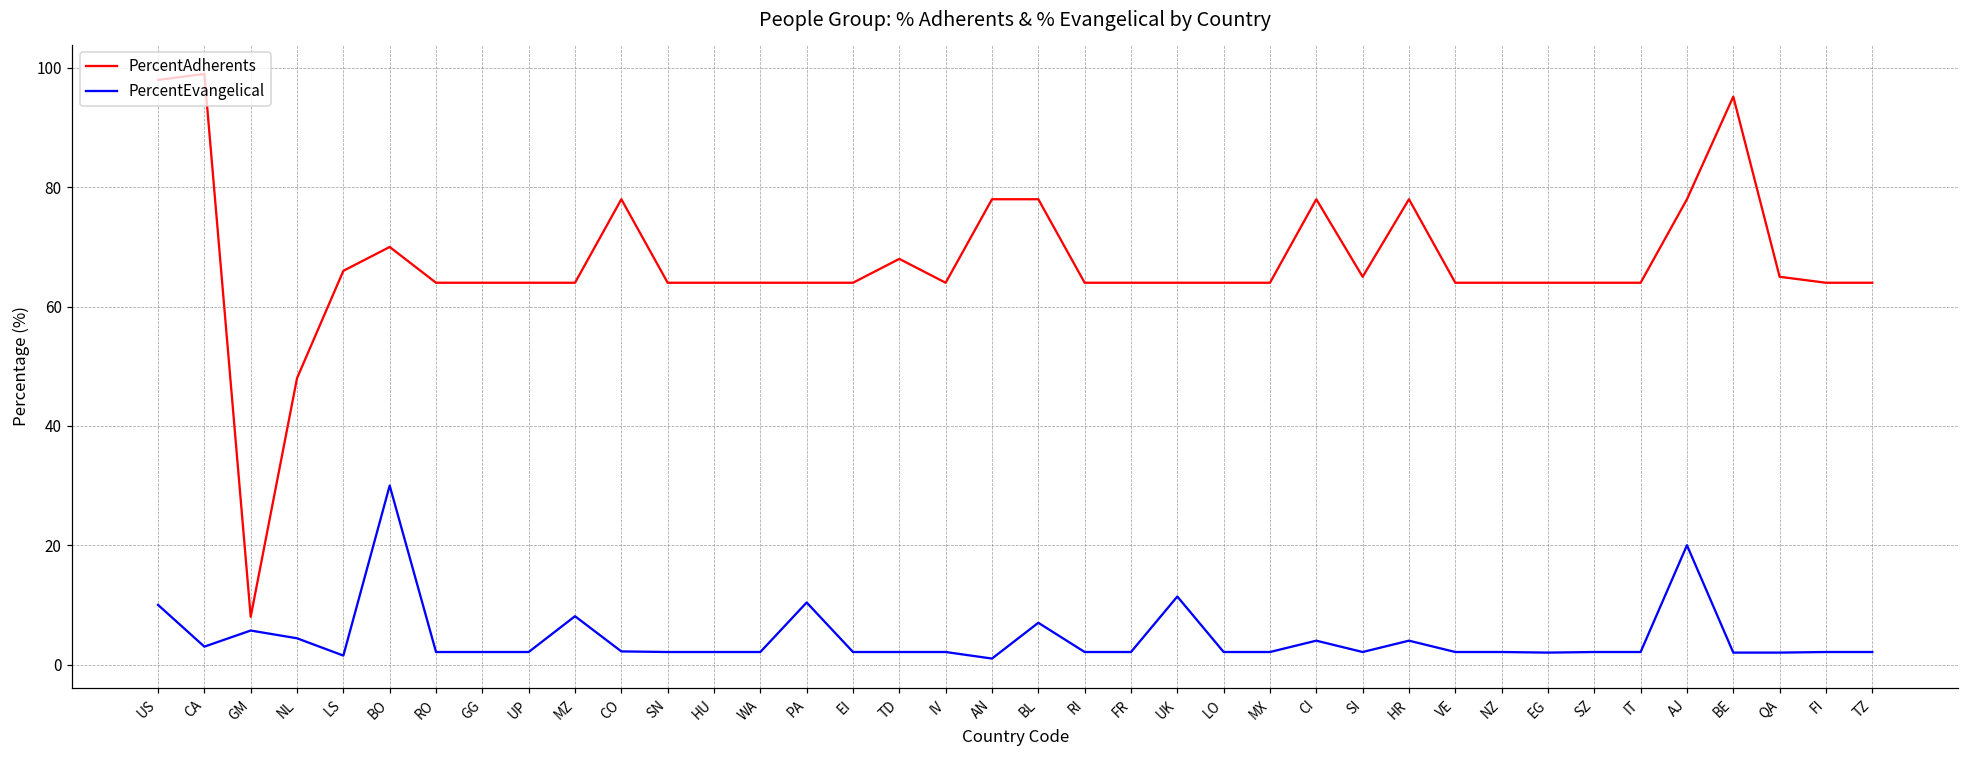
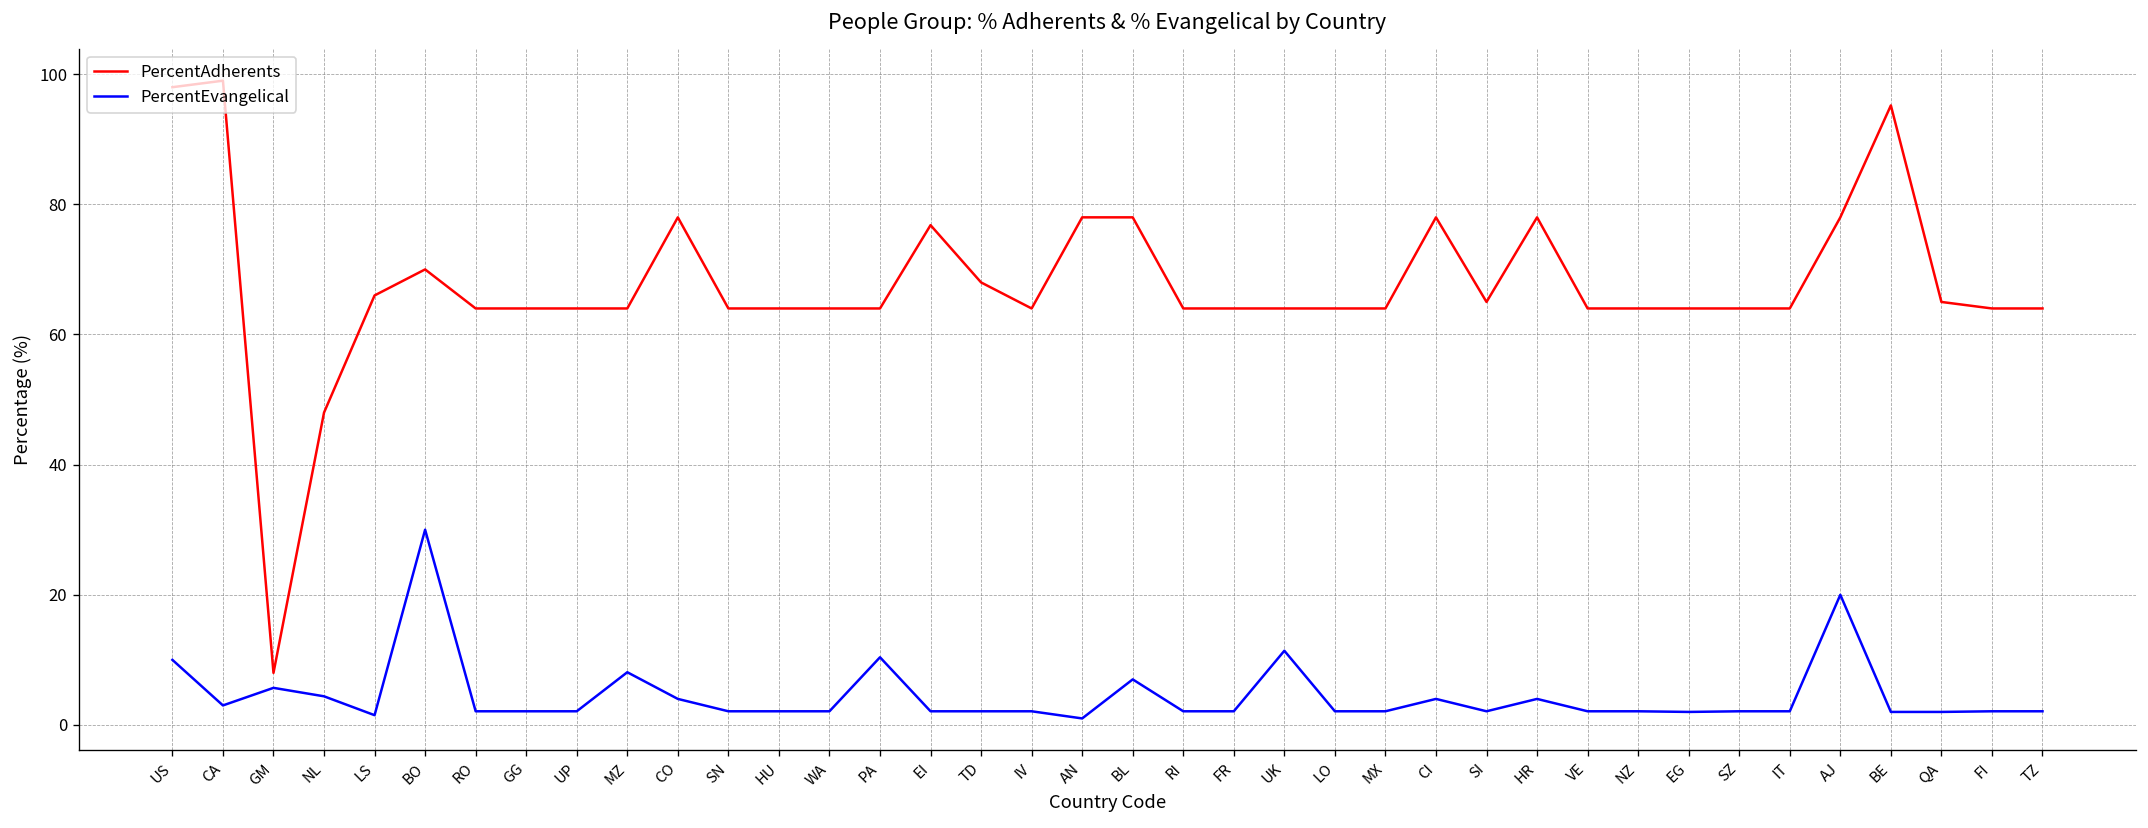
PercentEvangelical, CO: 2 -> 4
PercentAdherents, EI: 64 -> 77
